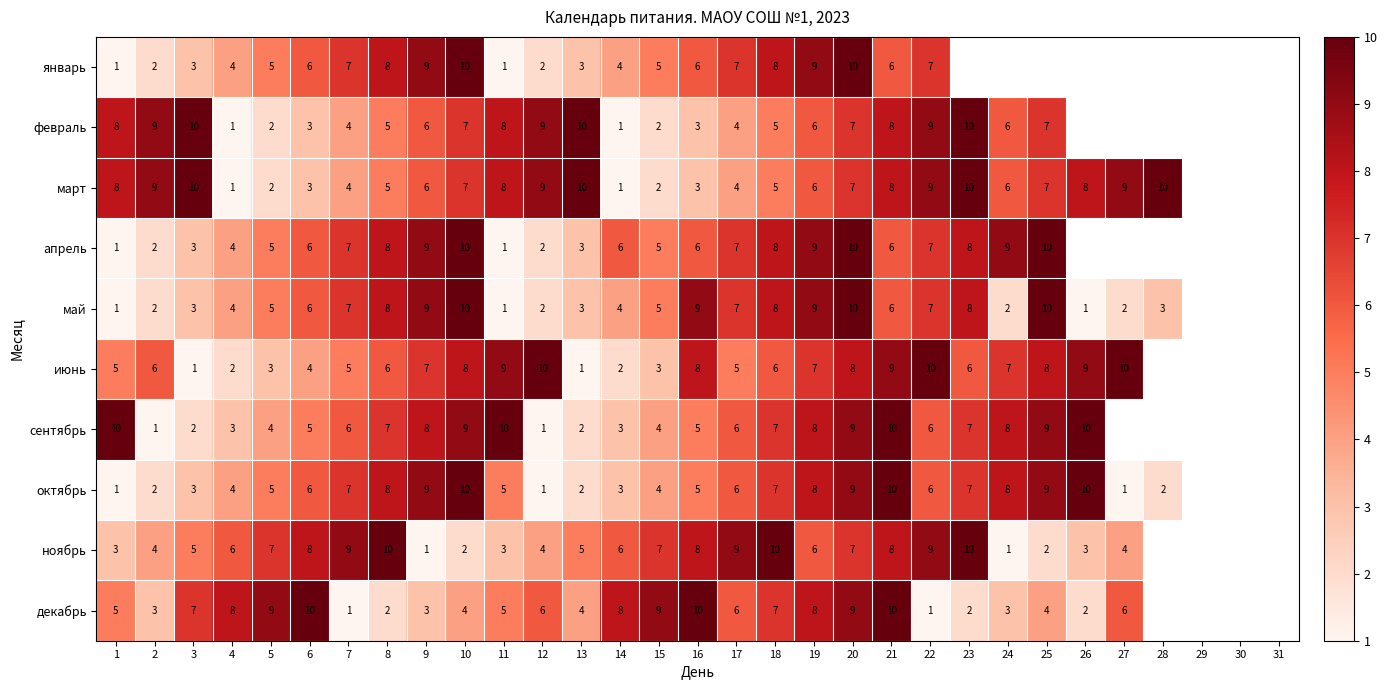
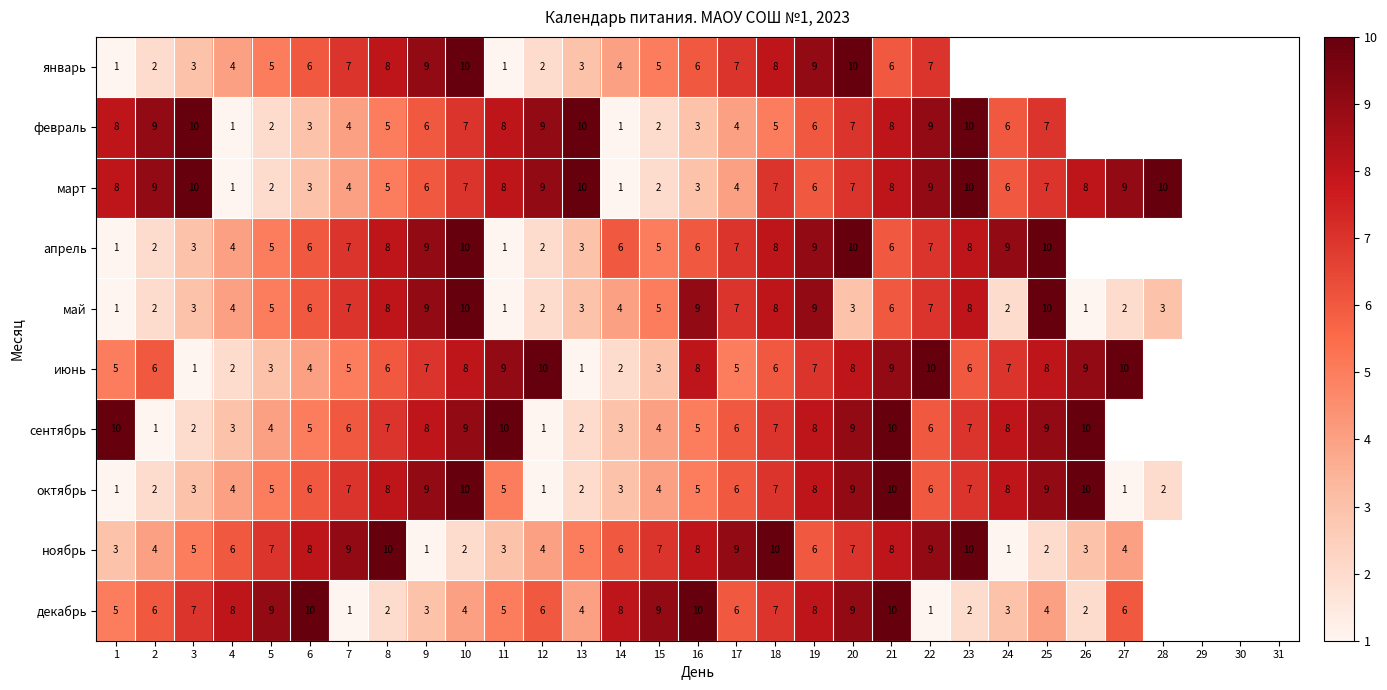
март, 18: 5 -> 7
май, 20: 10 -> 3
декабрь, 2: 3 -> 6
